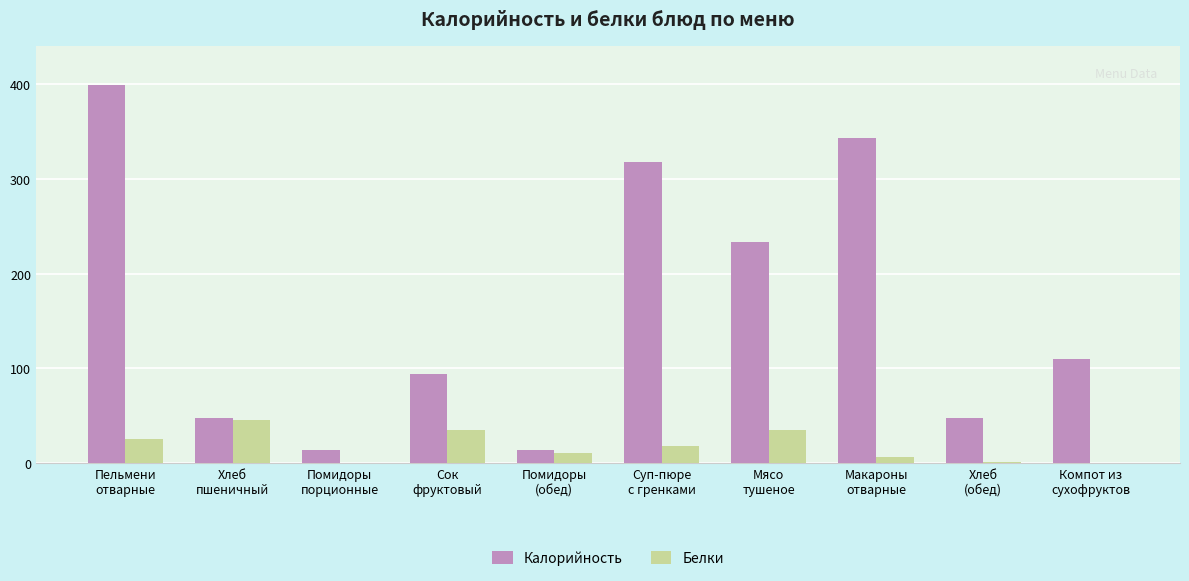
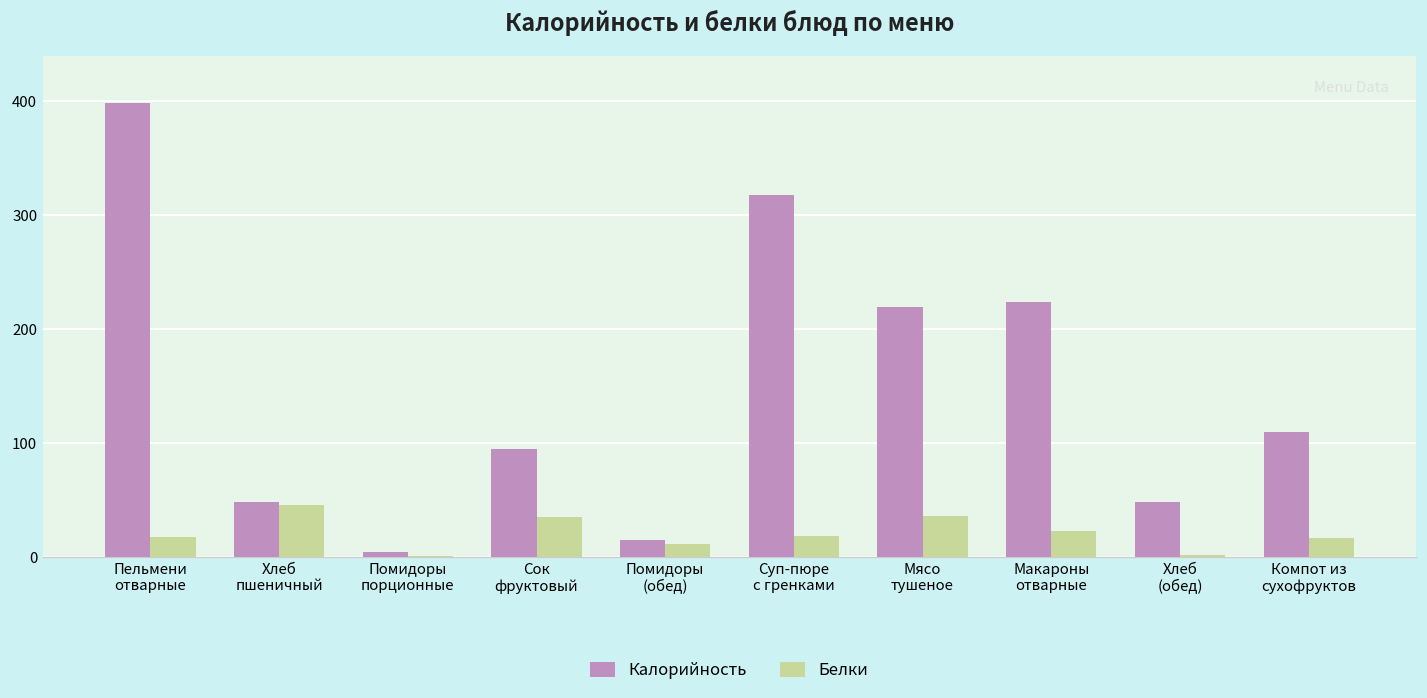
Белки, Пельмени отварные: 30 -> 20
Калорийность, Помидоры порционные: 10 -> 0
Калорийность, Мясо тушеное: 230 -> 220
Калорийность, Макароны отварные: 340 -> 220
Белки, Макароны отварные: 10 -> 20
Белки, Компот из сухофруктов: 0 -> 20
